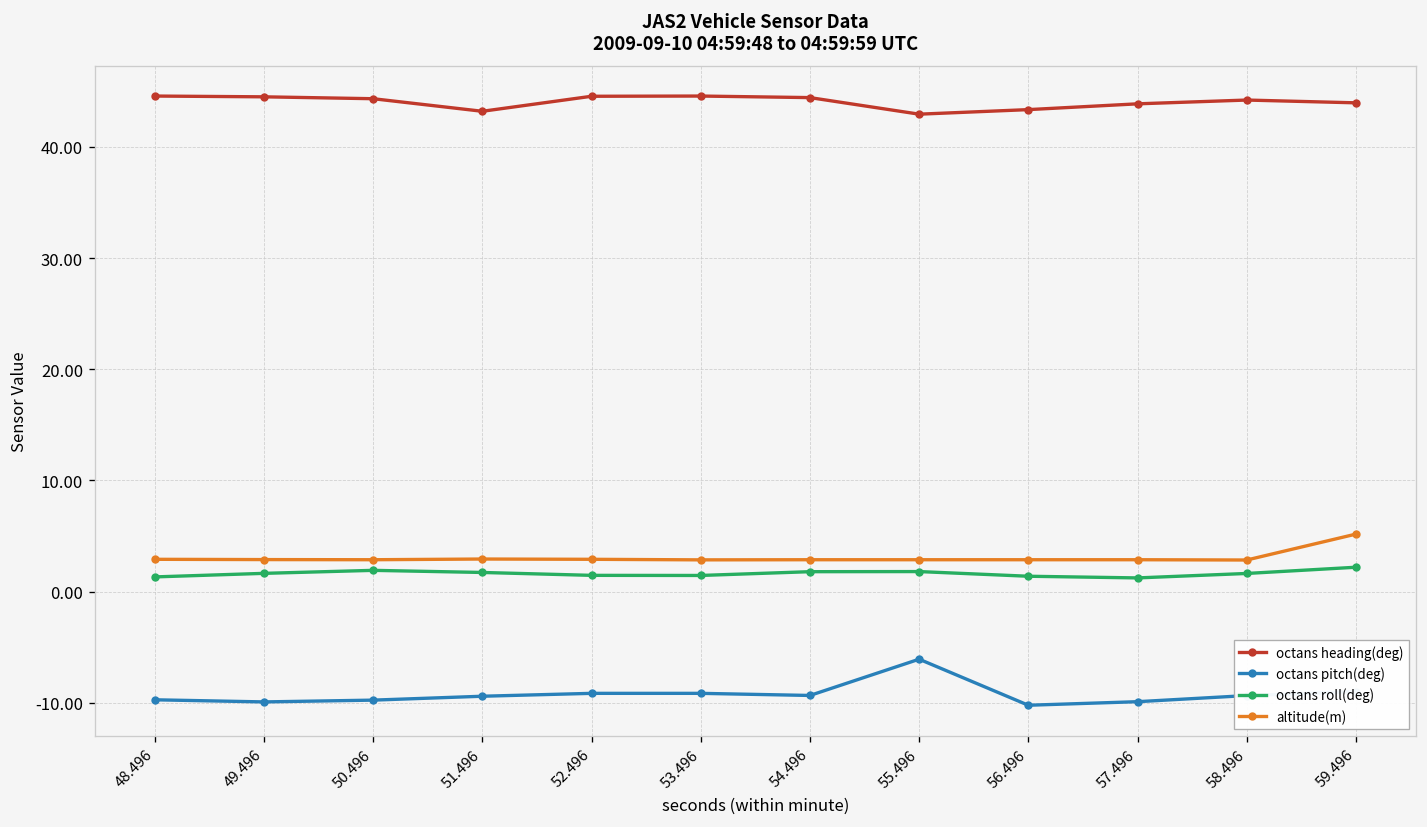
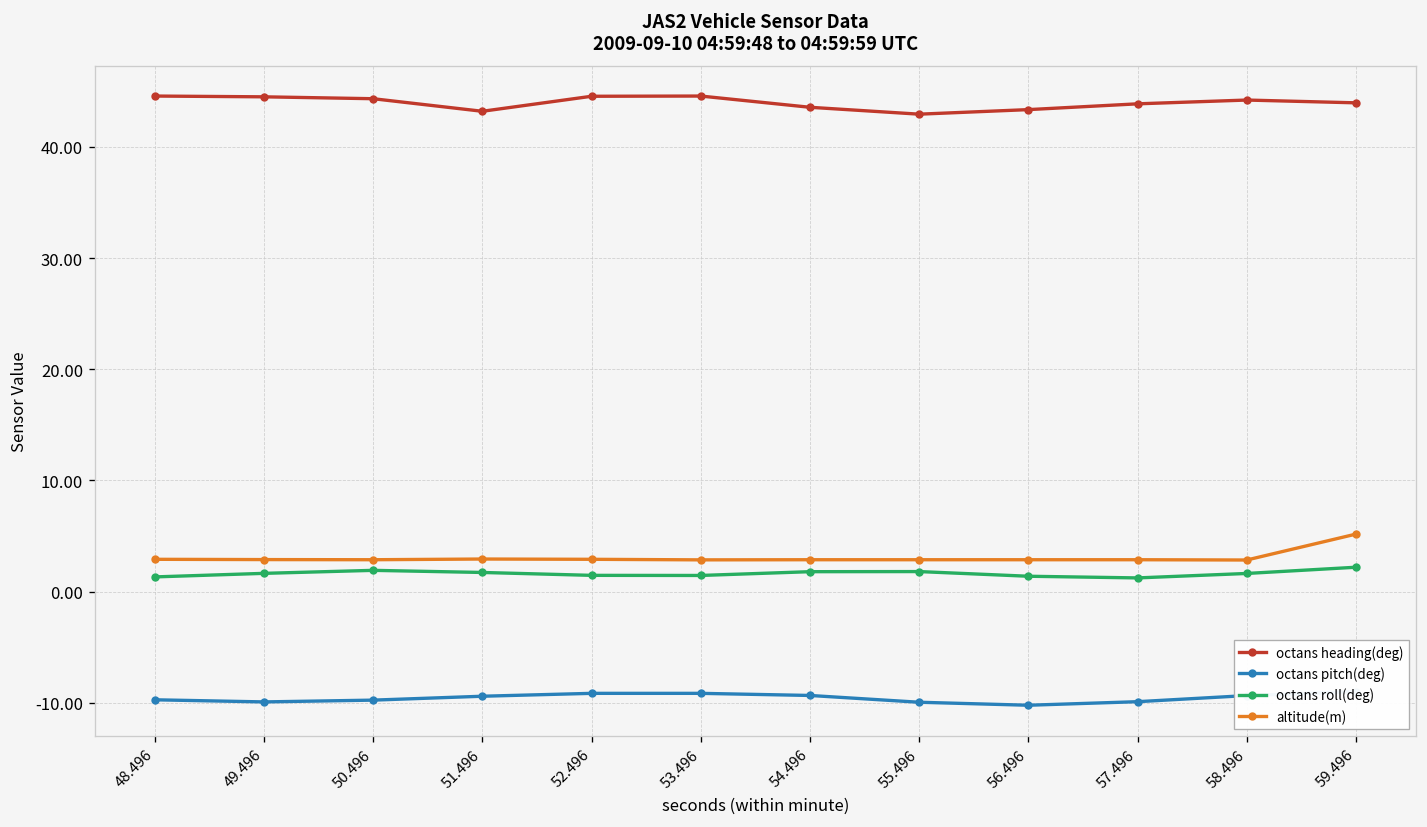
octans heading(deg), 54.496: 44.4 -> 43.6
octans pitch(deg), 55.496: -6 -> -10
